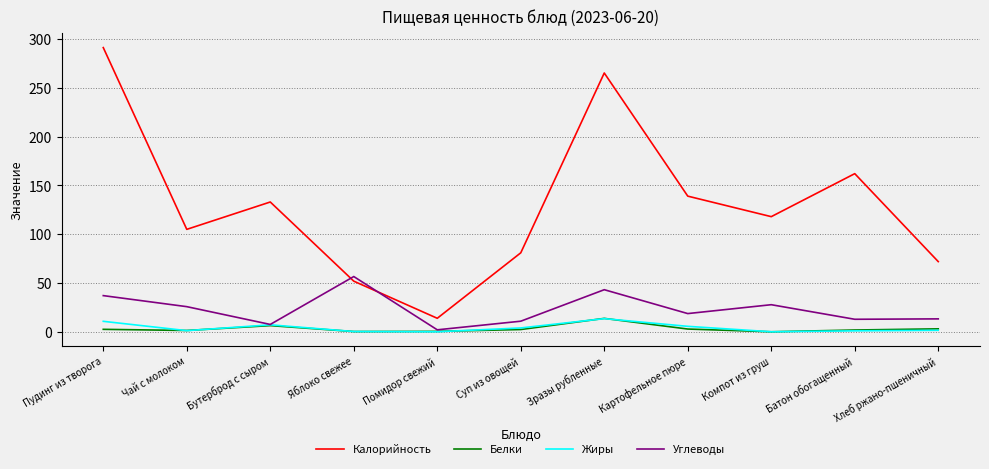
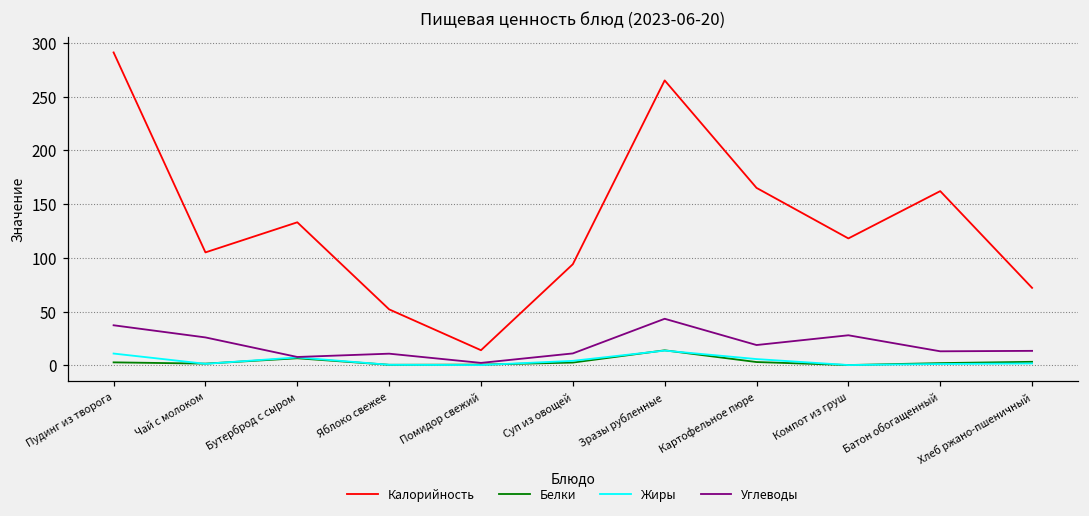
Углеводы, Яблоко свежее: 60 -> 10
Калорийность, Суп из овощей: 80 -> 90
Калорийность, Картофельное пюре: 140 -> 170
